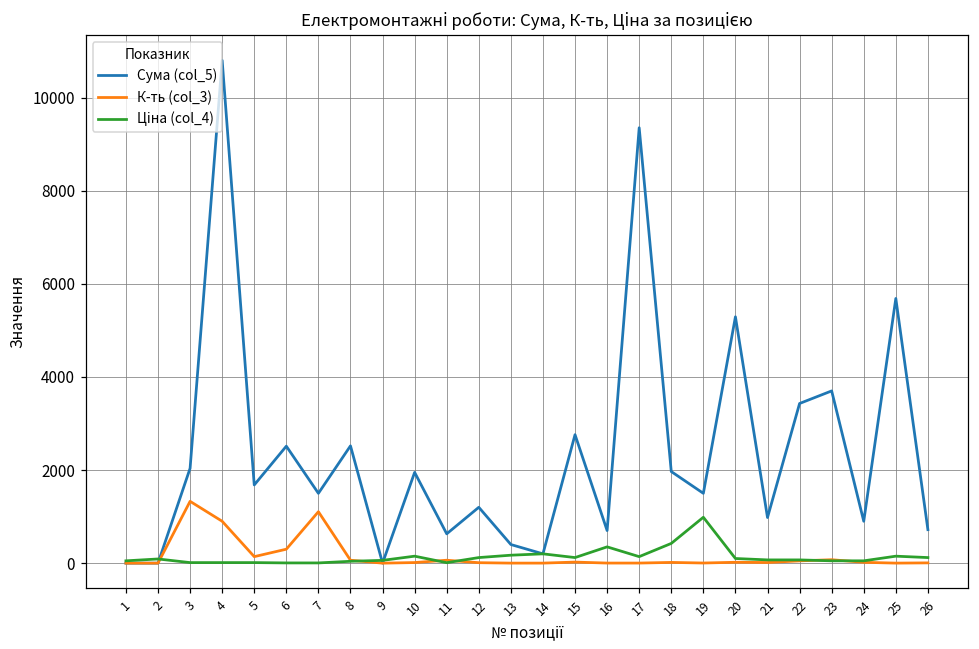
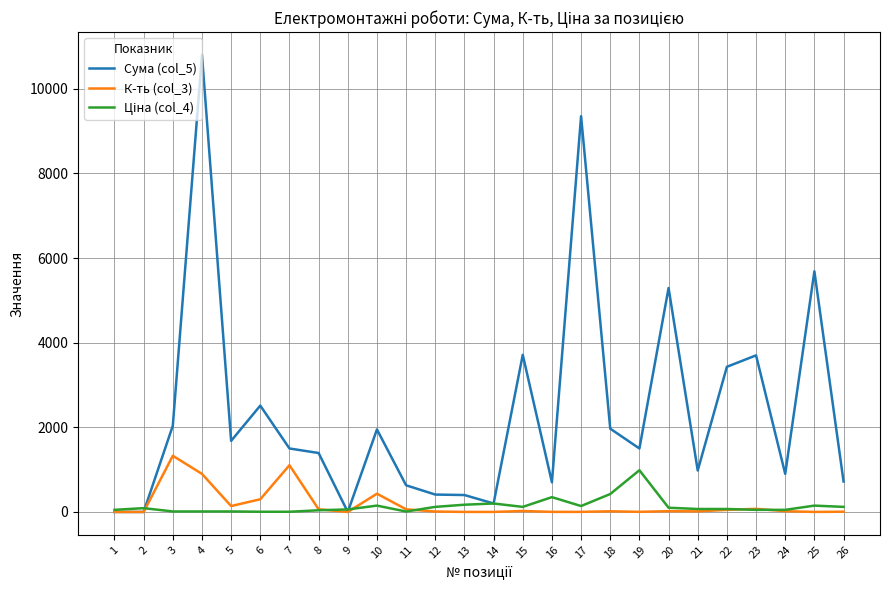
Сума (col_5), 8: 2500 -> 1400
К-ть (col_3), 10: 0 -> 400
Сума (col_5), 12: 1200 -> 400
Сума (col_5), 15: 2800 -> 3700
